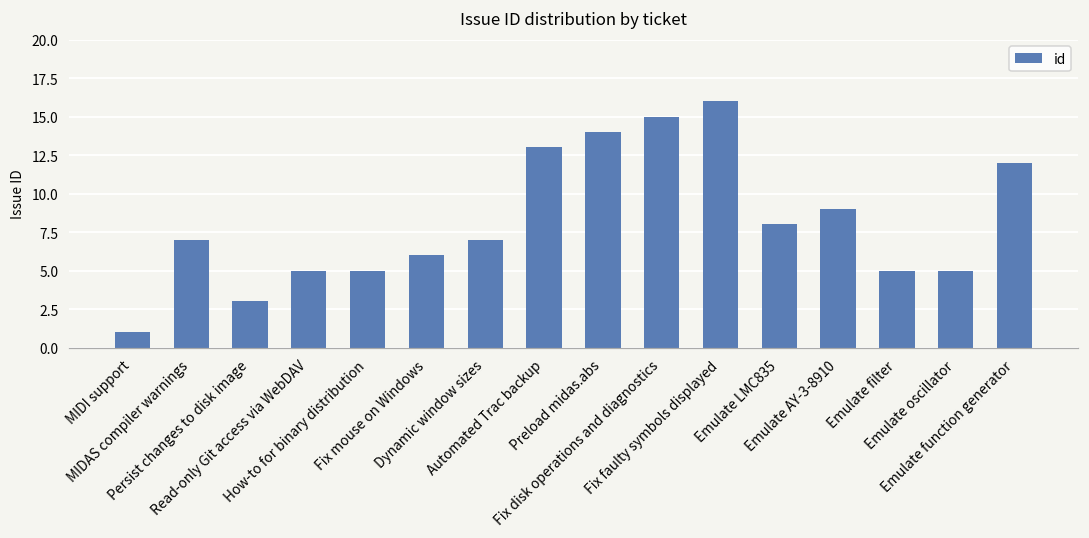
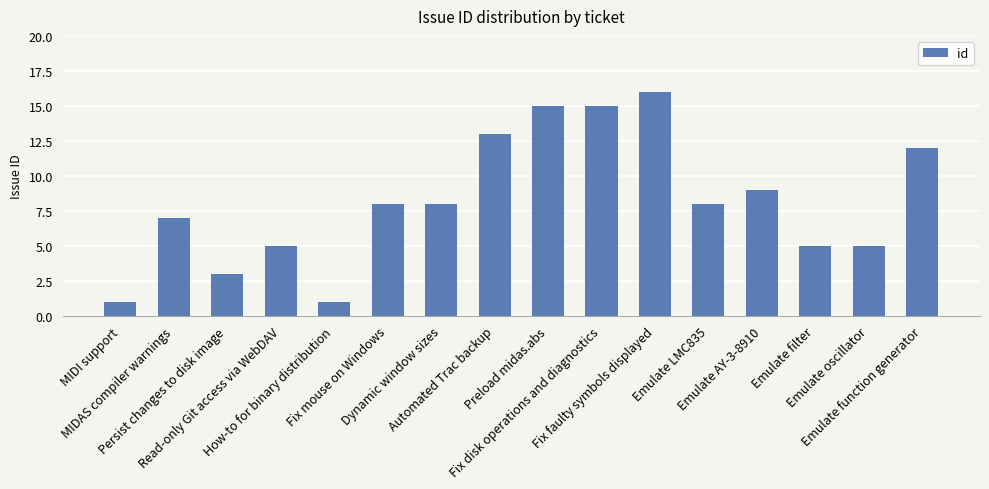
How-to for binary distribution: 5 -> 1
Fix mouse on Windows: 6 -> 8
Dynamic window sizes: 7 -> 8
Preload midas.abs: 14 -> 15
